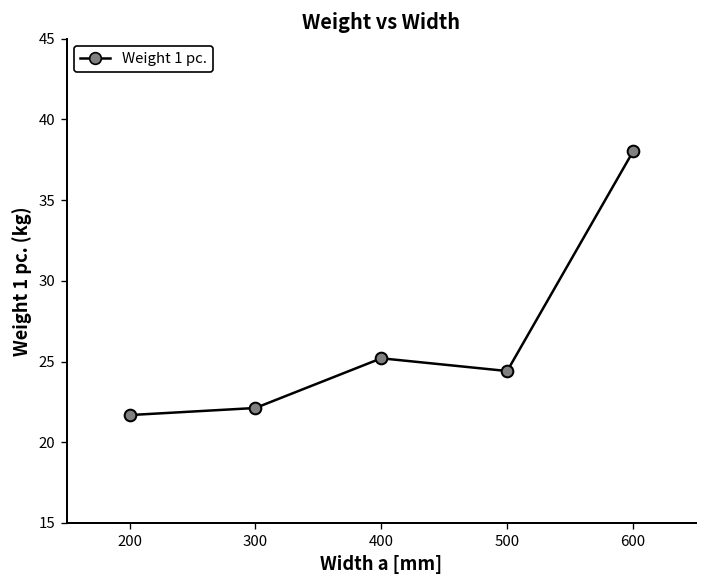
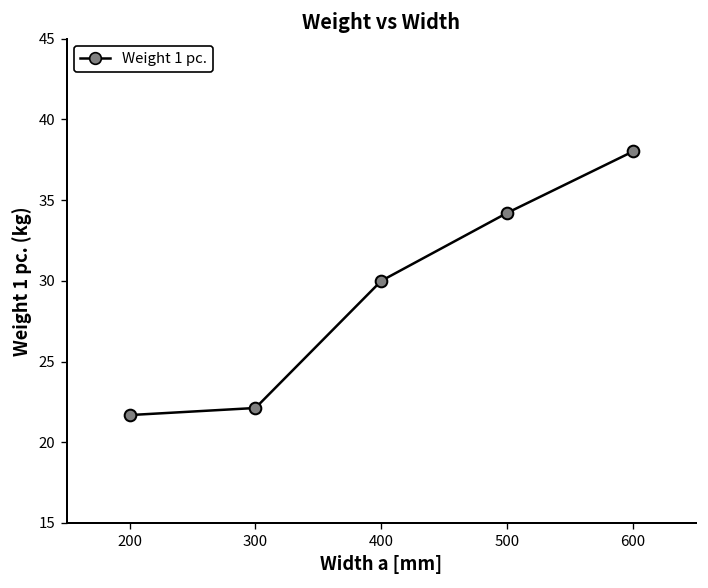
400: 25.2 -> 30.0
500: 24.4 -> 34.2
